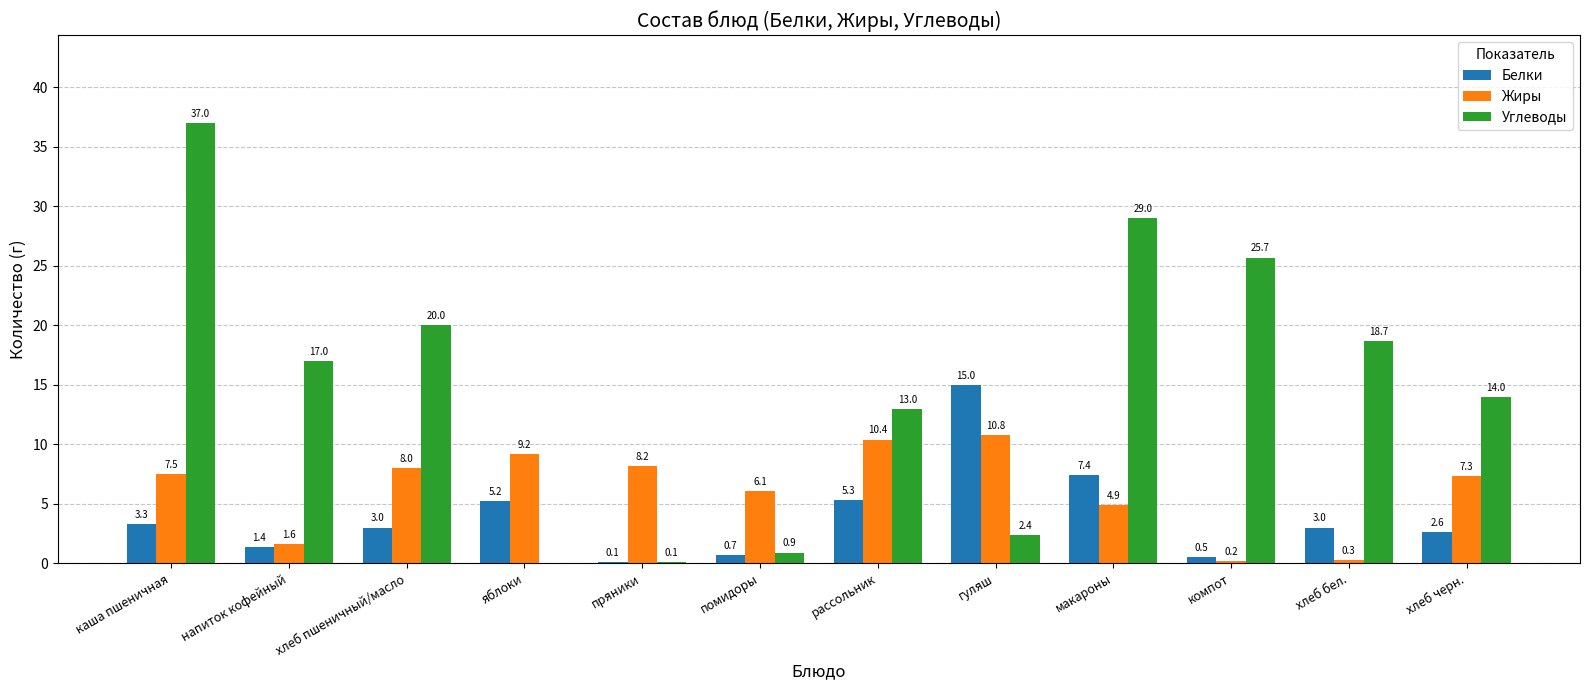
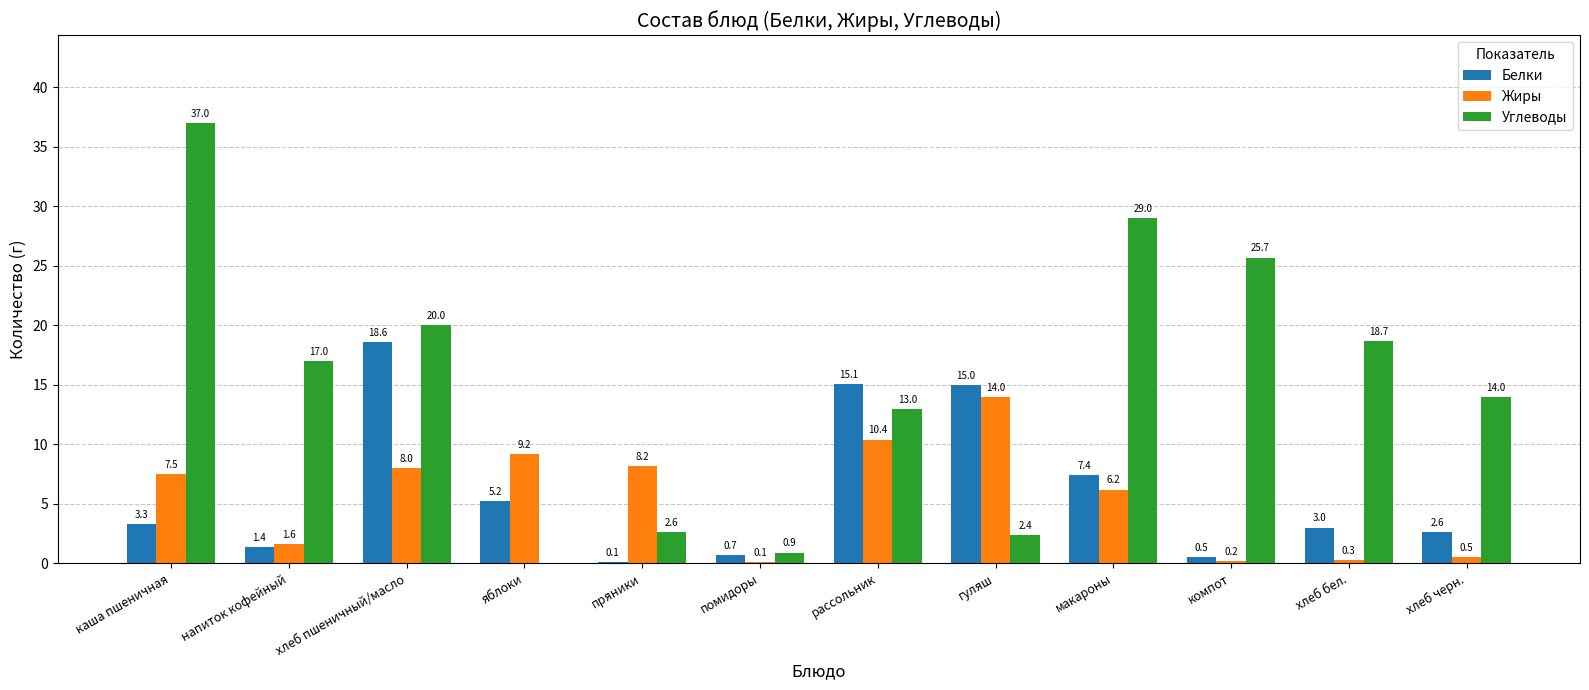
Белки, хлеб пшеничный/масло: 3.0 -> 18.6
Углеводы, пряники: 0.1 -> 2.6
Жиры, помидоры: 6.1 -> 0.1
Белки, рассольник: 5.3 -> 15.1
Жиры, гуляш: 10.8 -> 14.0
Жиры, макароны: 4.9 -> 6.2
Жиры, хлеб черн.: 7.3 -> 0.5
